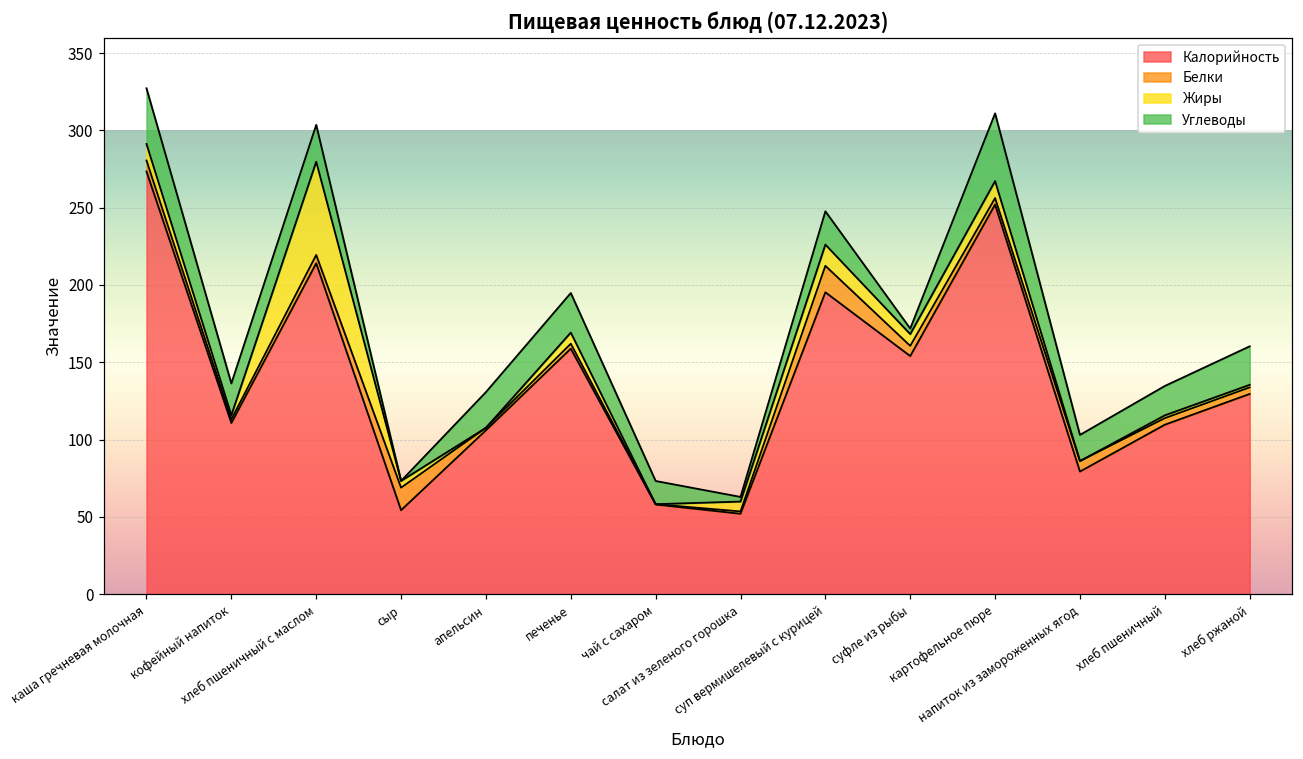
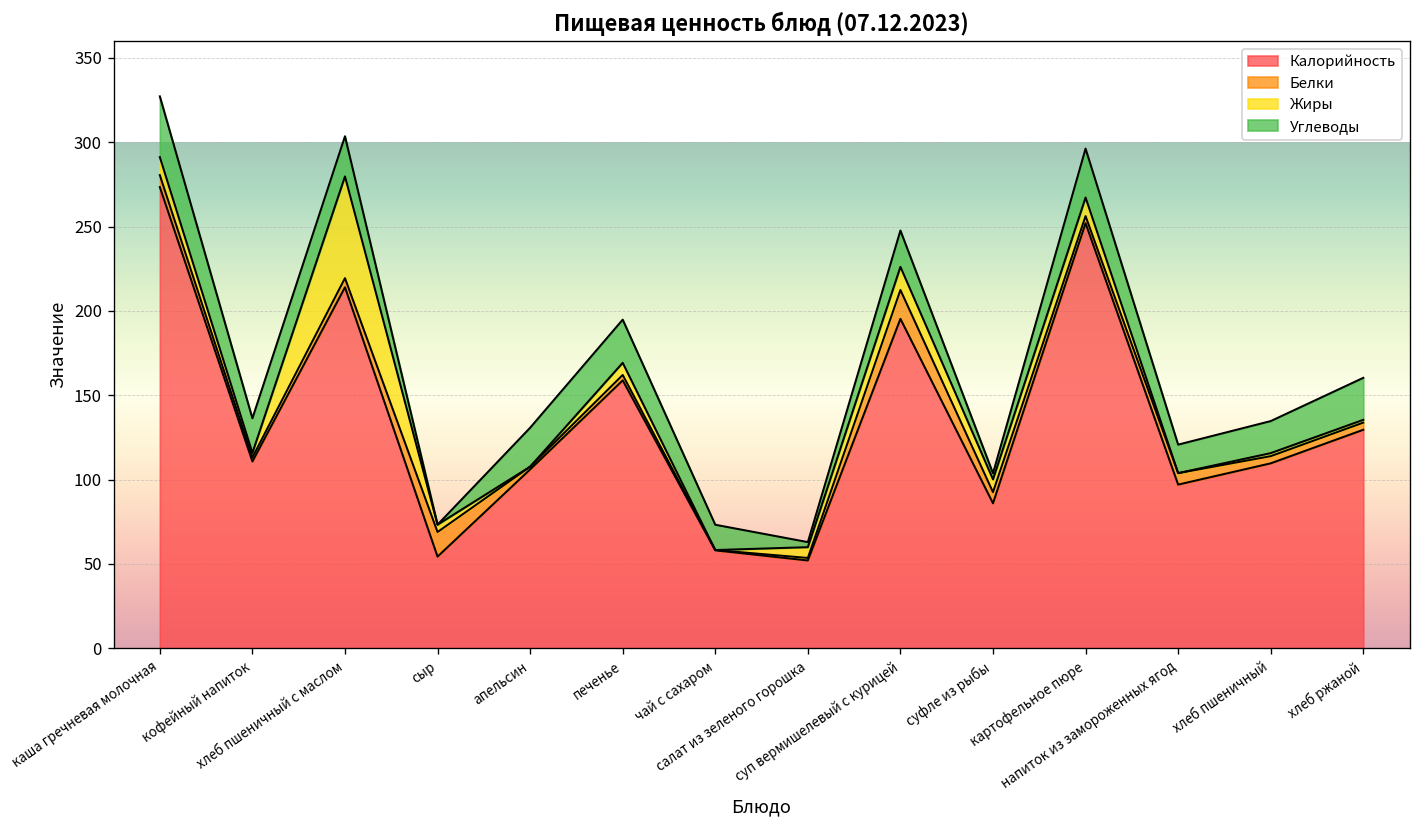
Калорийность, суфле из рыбы: 154 -> 86
Углеводы, картофельное пюре: 44 -> 29
Калорийность, напиток из замороженных ягод: 79 -> 97
